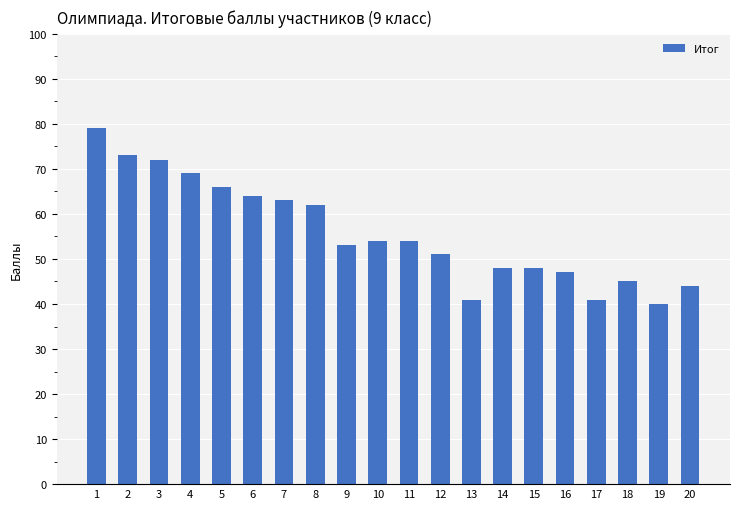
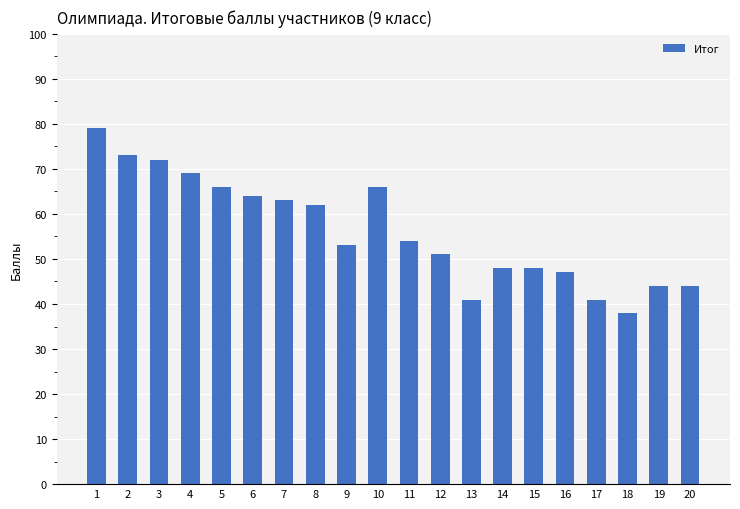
10: 54 -> 66
18: 45 -> 38
19: 40 -> 44
